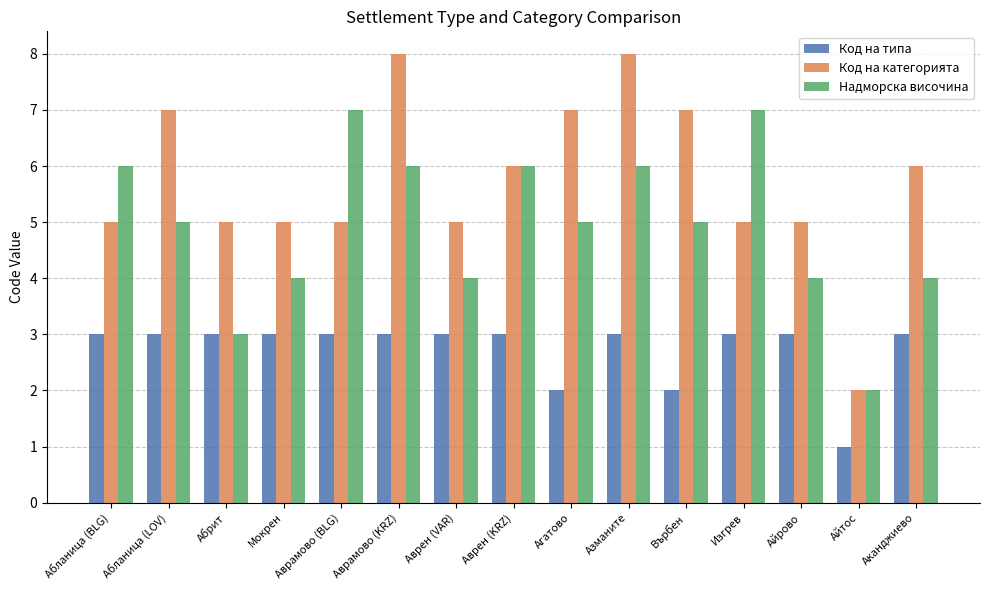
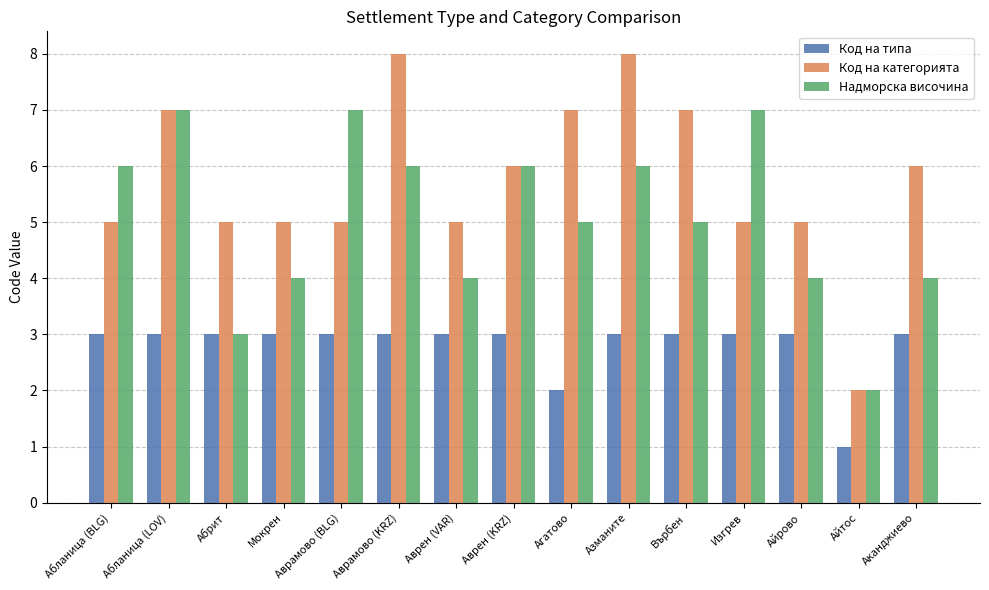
Надморска височина, Абланица (LOV): 5 -> 7
Код на типа, Върбен: 2 -> 3
